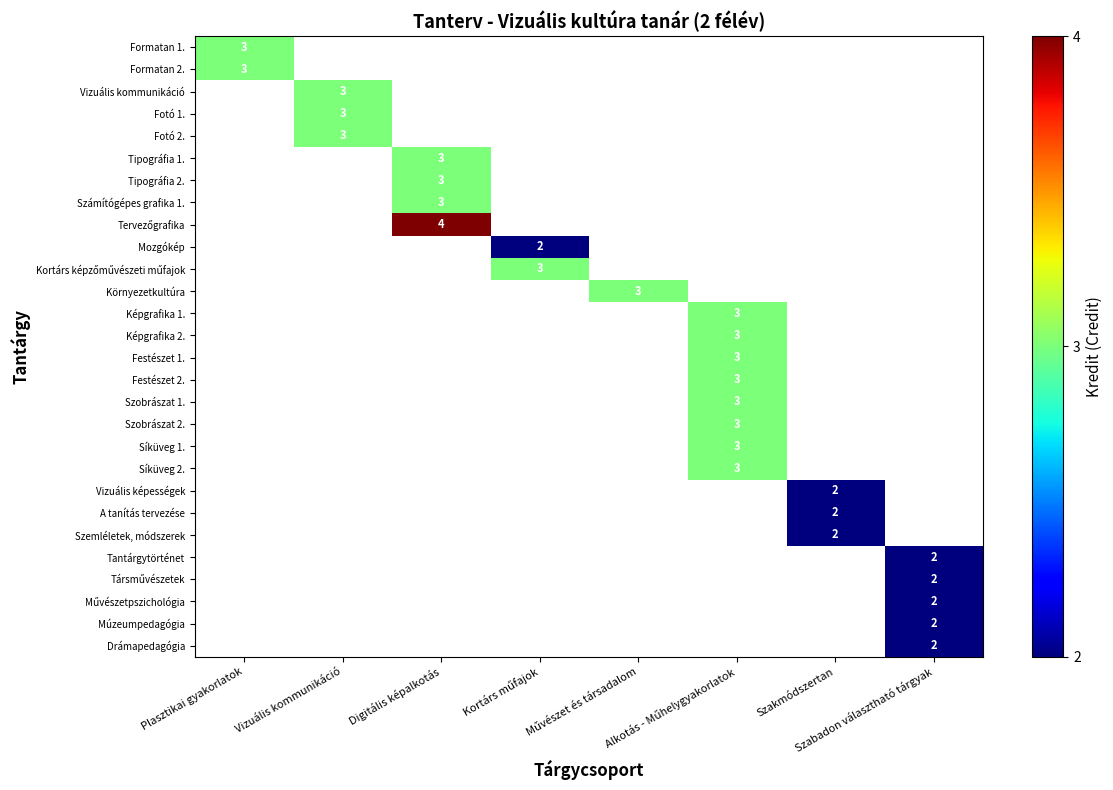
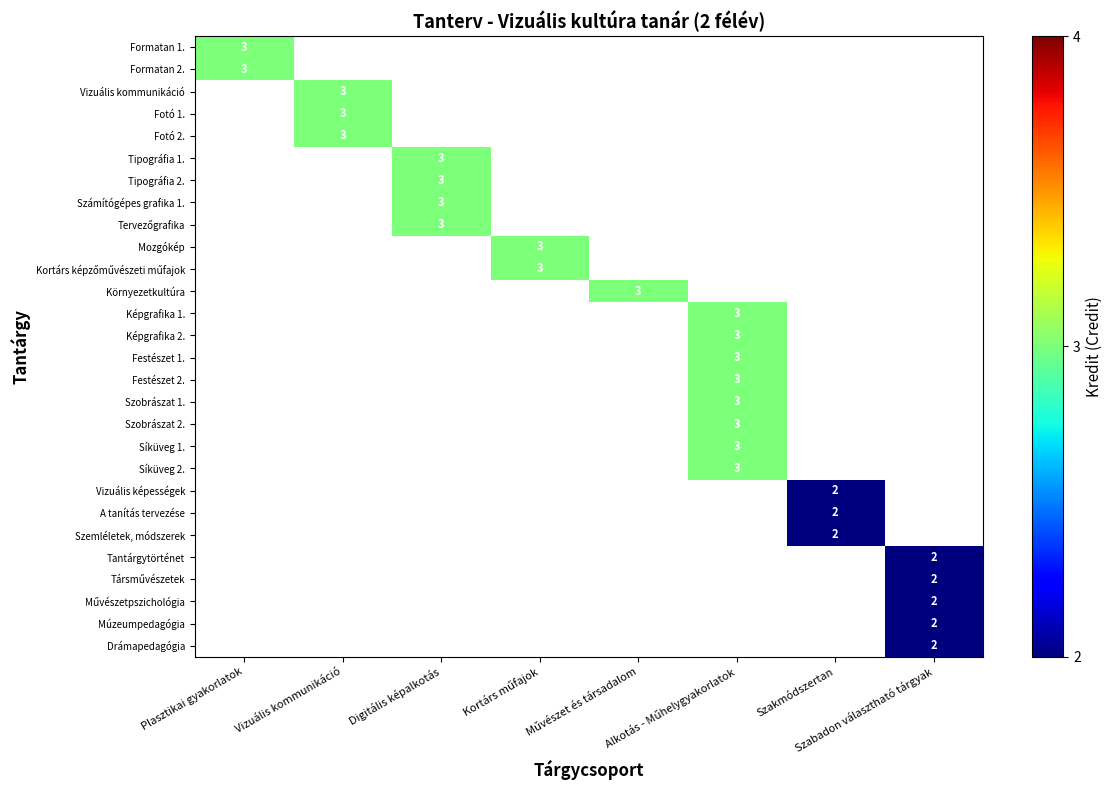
Tervezőgrafika, Digitális képalkotás: 4 -> 3
Mozgókép, Kortárs műfajok: 2 -> 3
